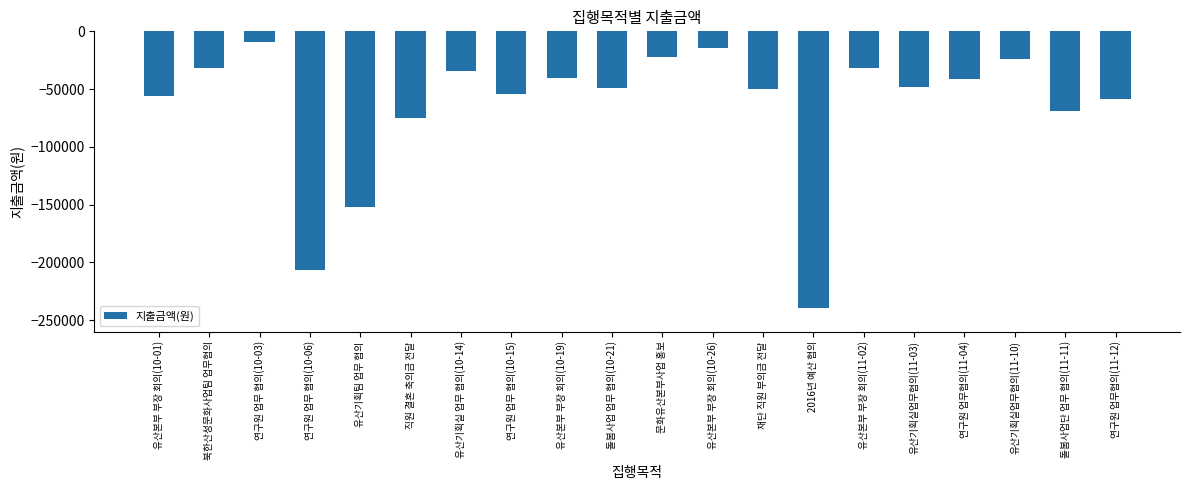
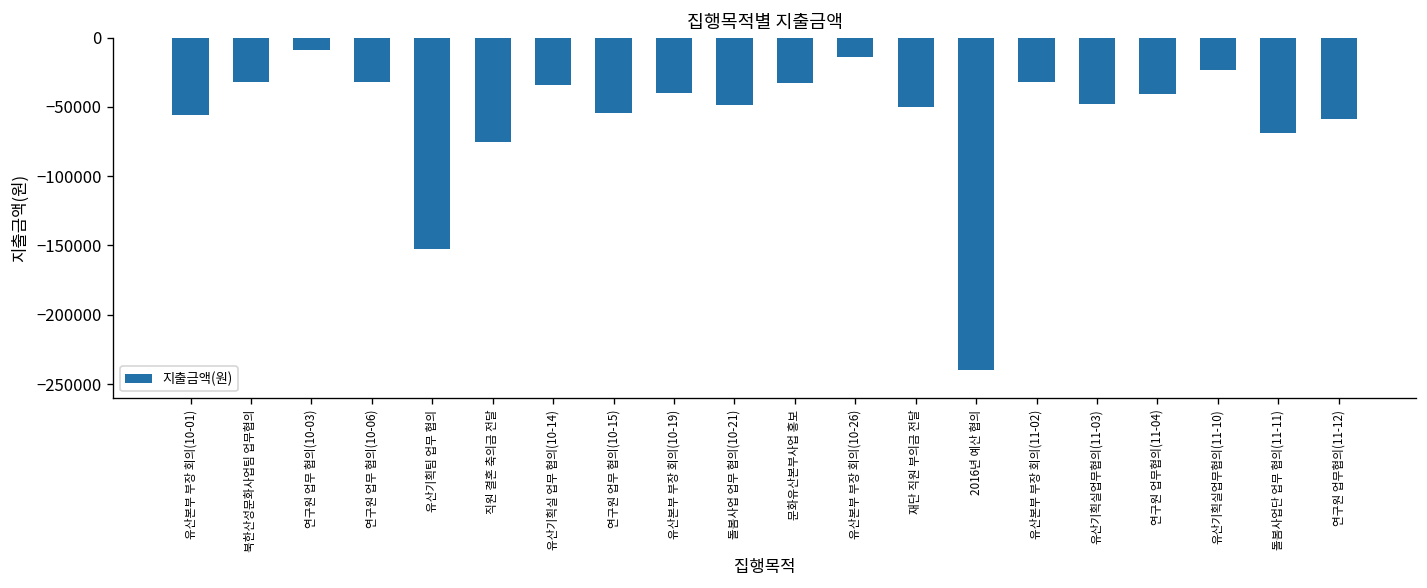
연구원 업무 협의(10-06): -206000 -> -32000
문화유산본부사업 홍보: -22000 -> -33000
